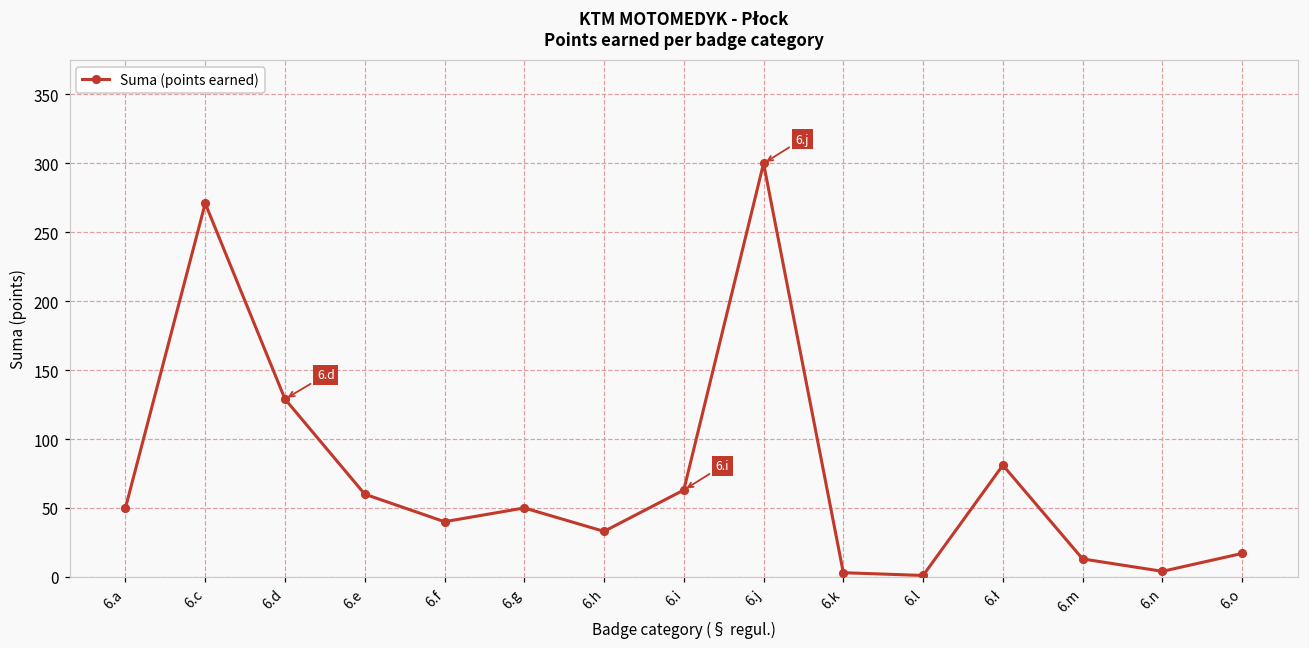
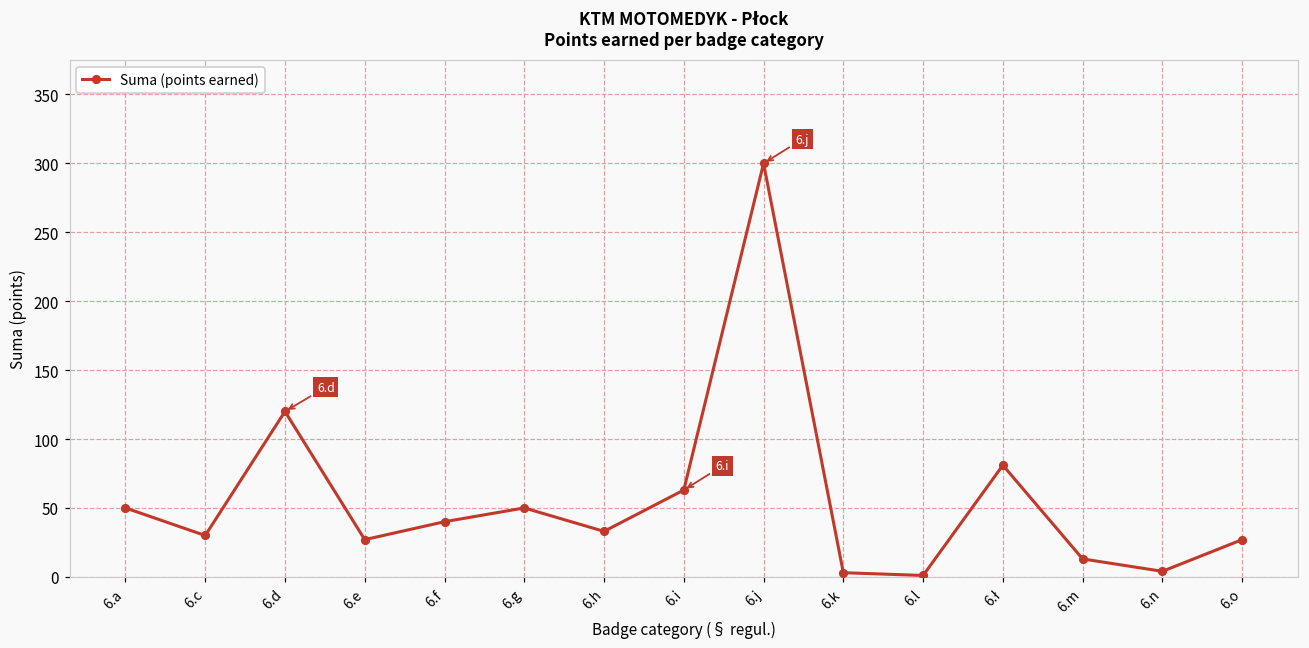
6.c: 271 -> 30
6.d: 129 -> 120
6.e: 60 -> 27
6.o: 17 -> 27
